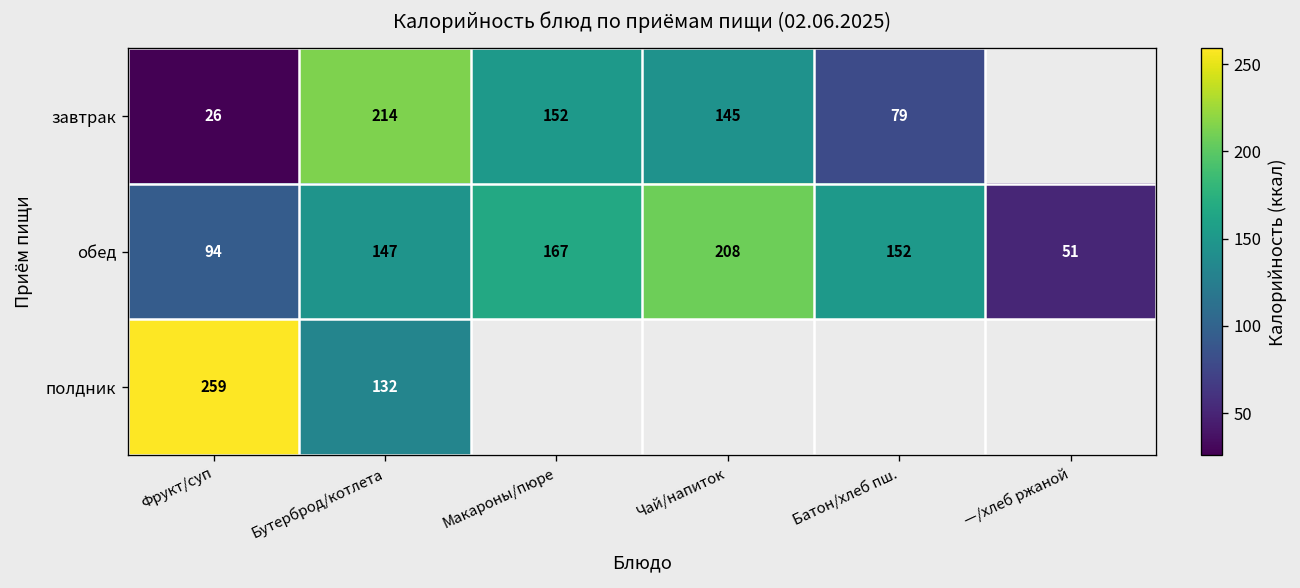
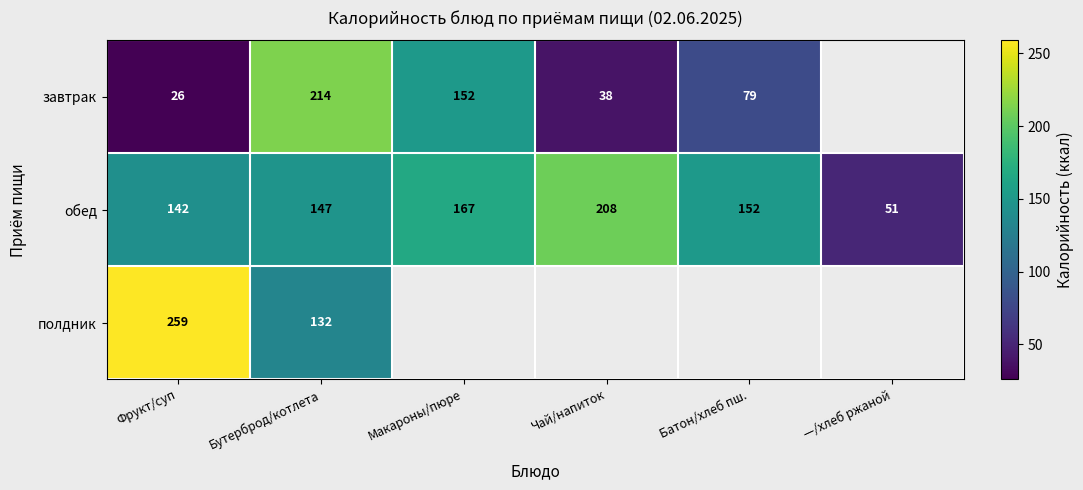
завтрак, Чай/напиток: 145 -> 38
обед, Фрукт/суп: 94 -> 142
